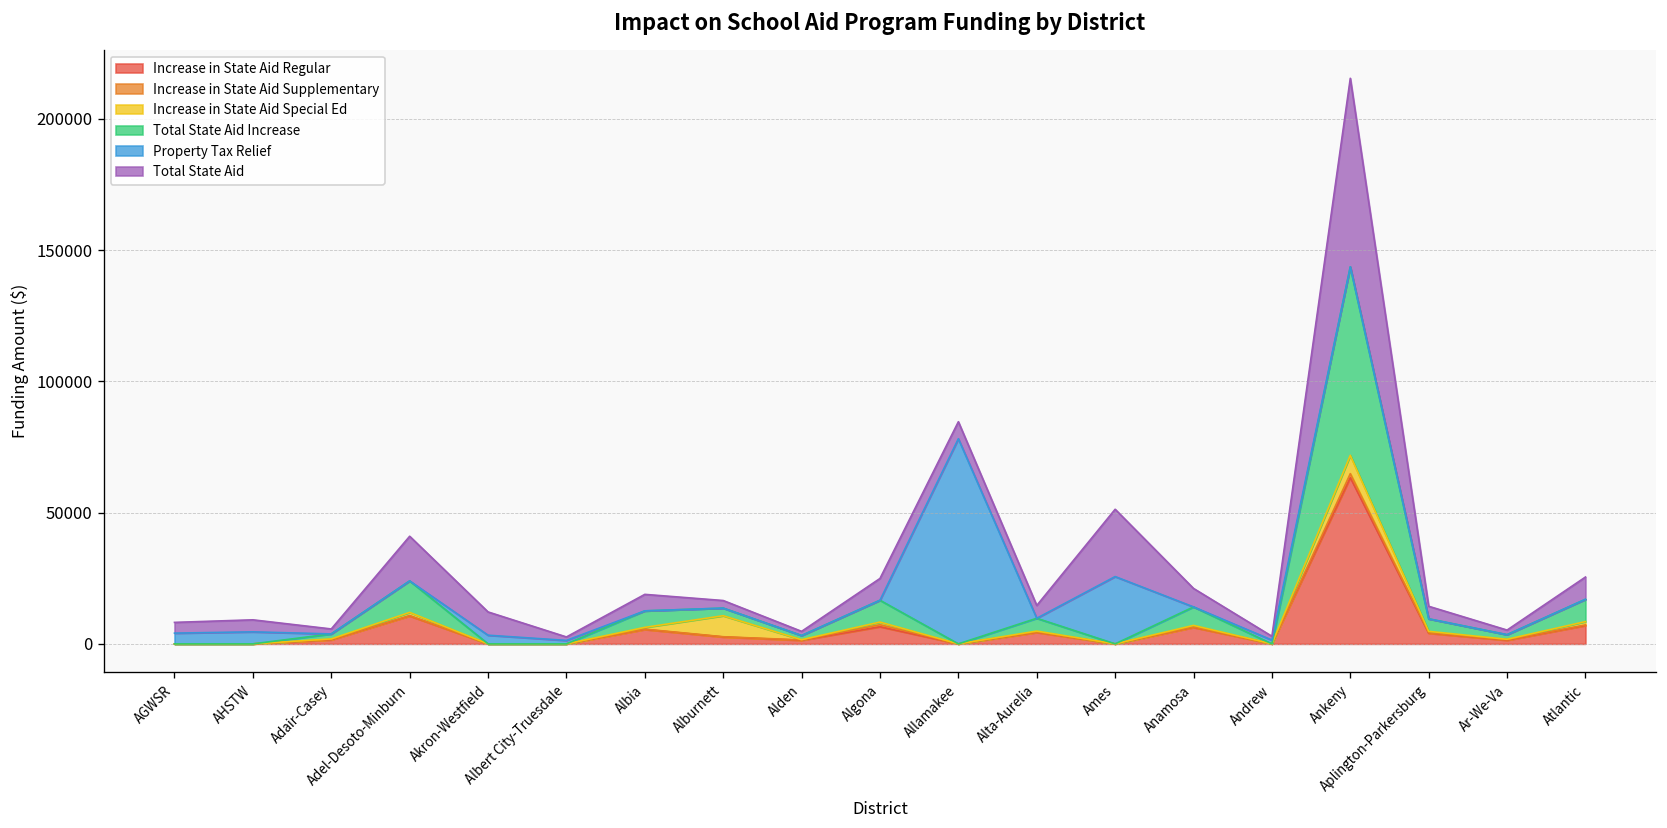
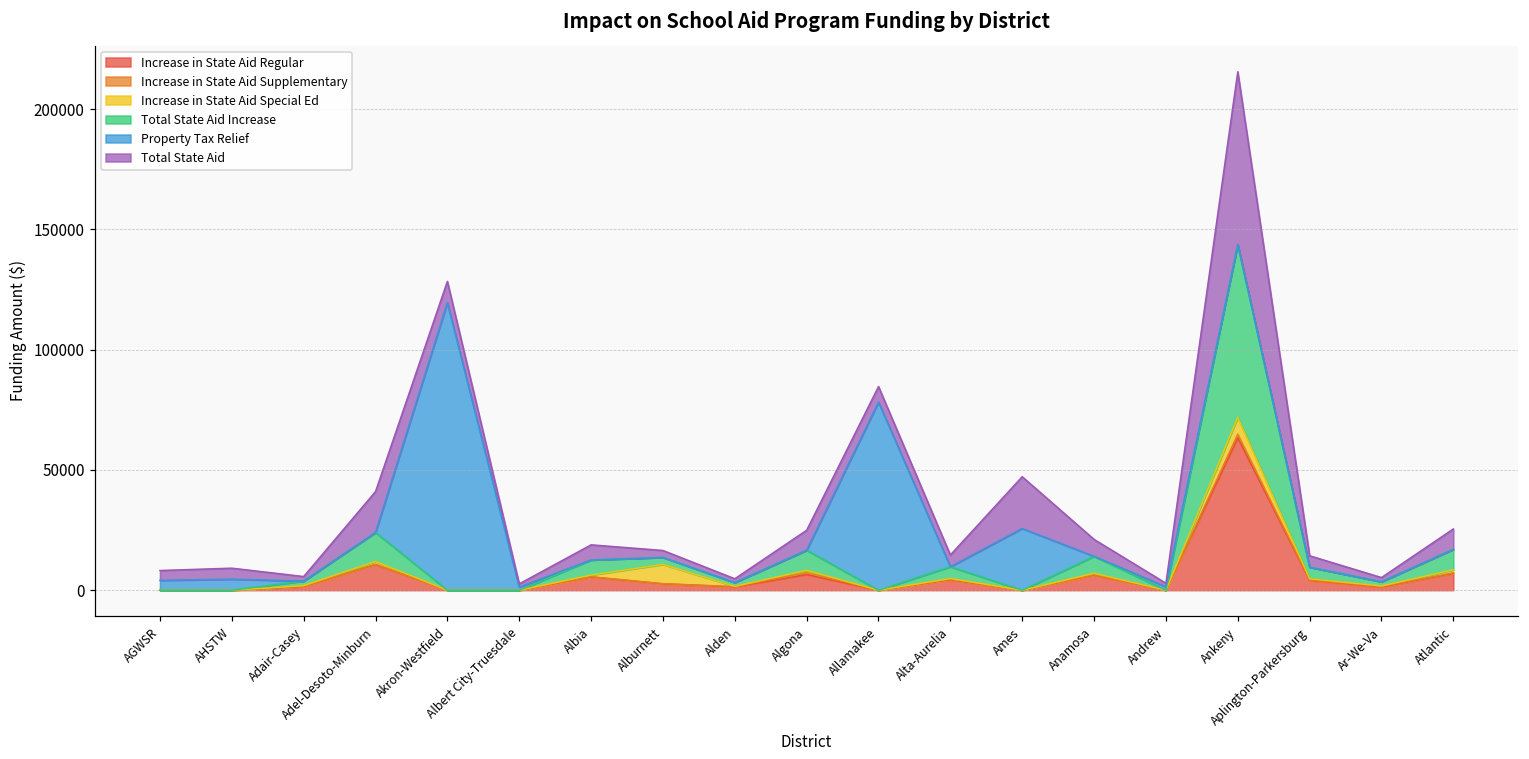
Property Tax Relief, Akron-Westfield: 3000 -> 119000
Total State Aid, Ames: 26000 -> 22000
